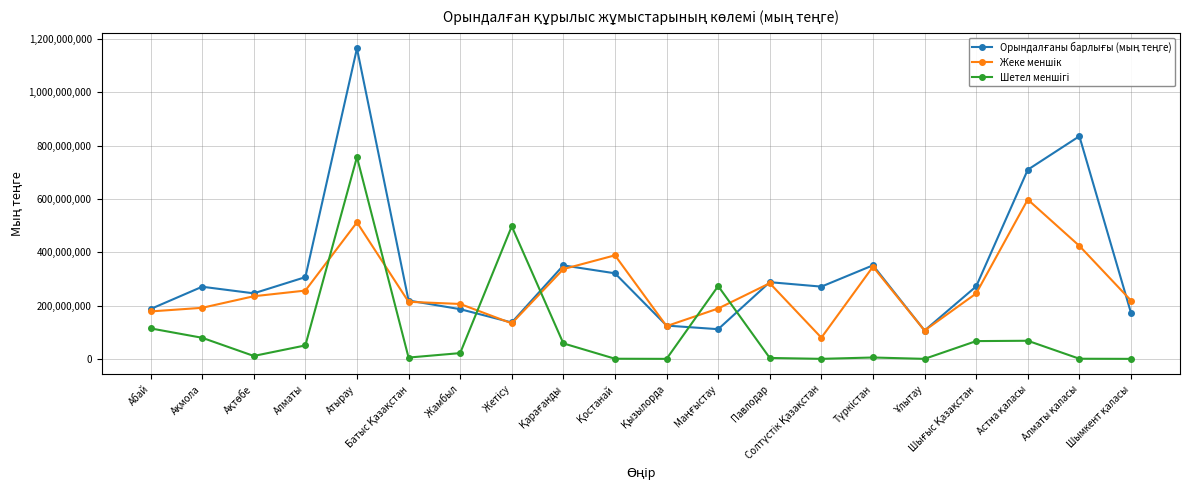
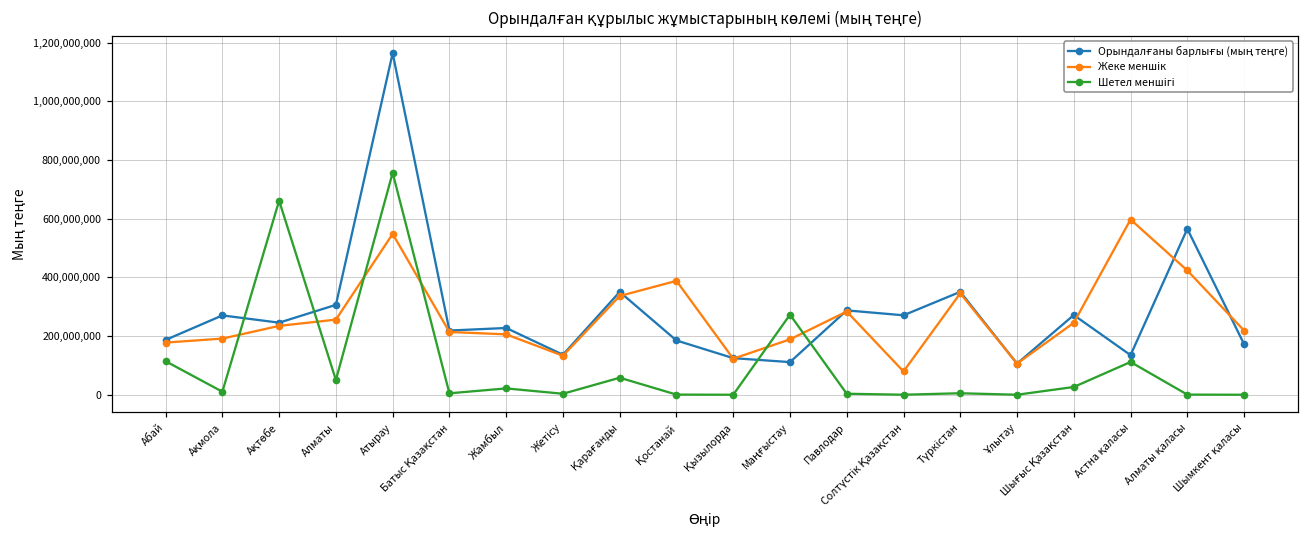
Шетел меншігі, Ақмола: 80,000,000 -> 10,000,000
Шетел меншігі, Ақтөбе: 10,000,000 -> 660,000,000
Жеке меншік, Атырау: 510,000,000 -> 550,000,000
Орындалғаны барлығы (мың теңге), Жамбыл: 190,000,000 -> 230,000,000
Шетел меншігі, Жетісу: 500,000,000 -> 0
Орындалғаны барлығы (мың теңге), Қостанай: 320,000,000 -> 190,000,000
Шетел меншігі, Шығыс Қазақстан: 70,000,000 -> 30,000,000
Орындалғаны барлығы (мың теңге), Астна қаласы: 710,000,000 -> 140,000,000
Шетел меншігі, Астна қаласы: 70,000,000 -> 110,000,000
Орындалғаны барлығы (мың теңге), Алматы қаласы: 840,000,000 -> 570,000,000
